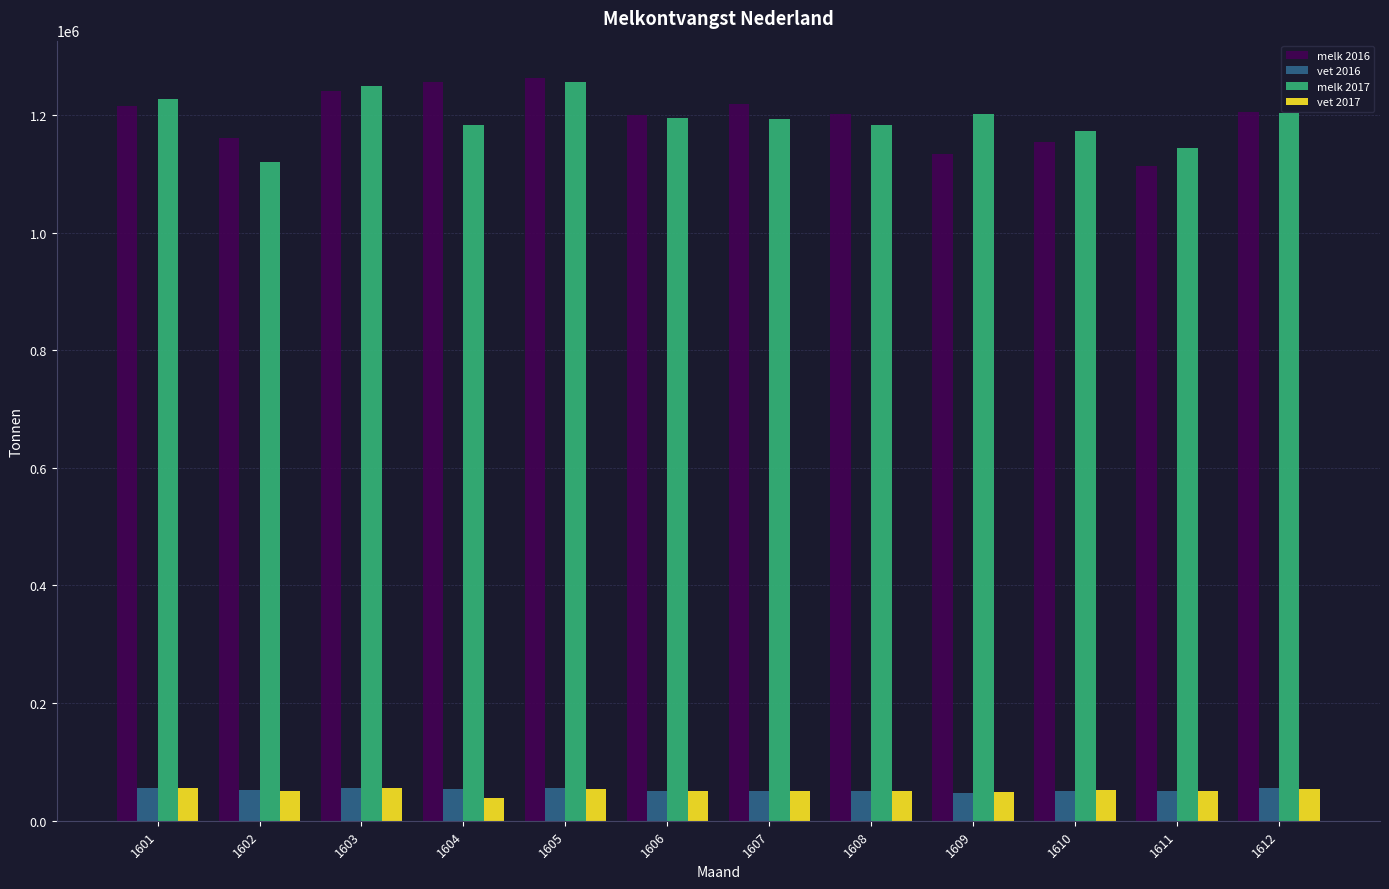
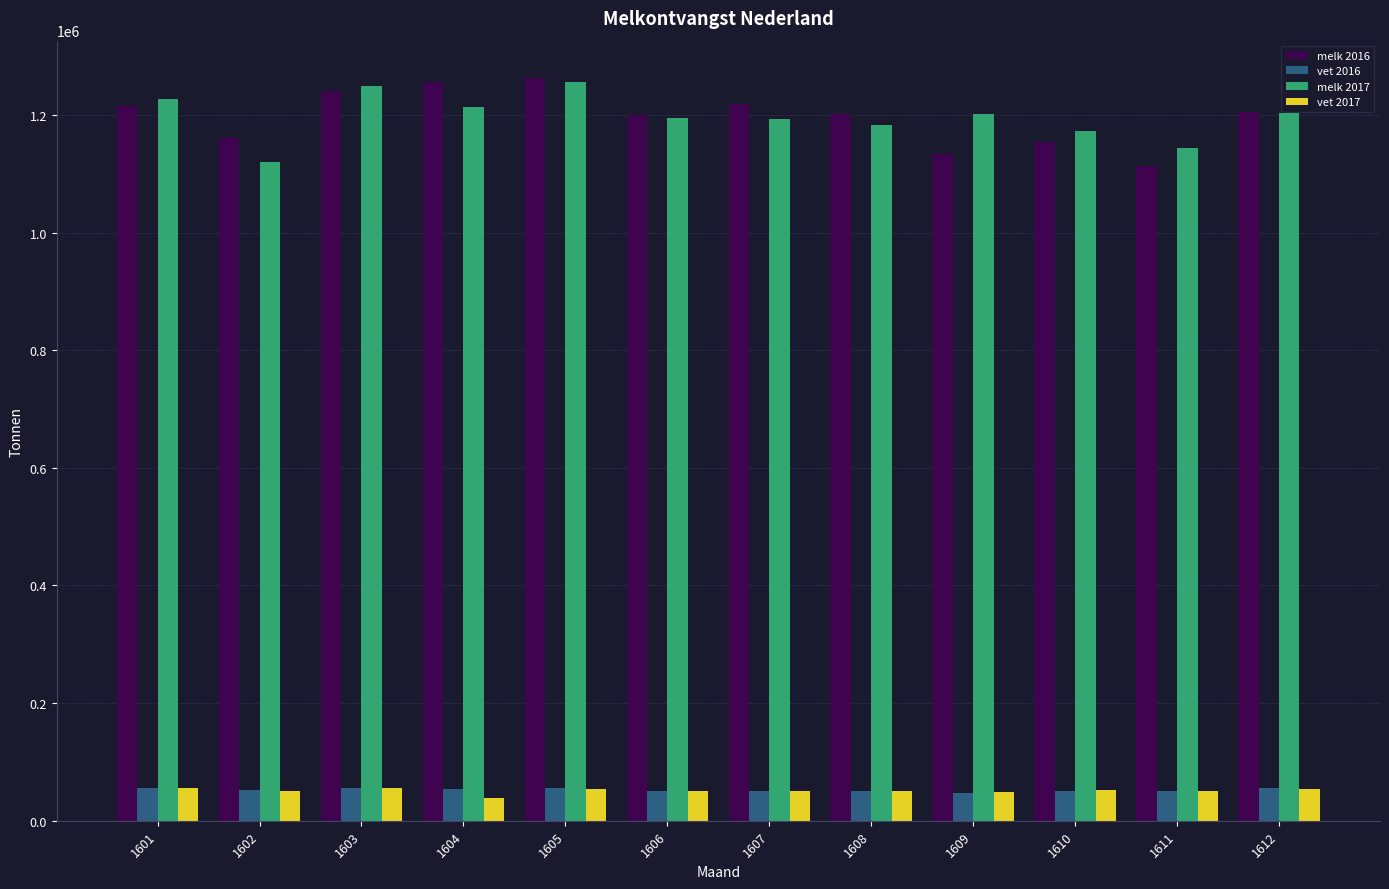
melk 2017, 1604: 1180000 -> 1210000
